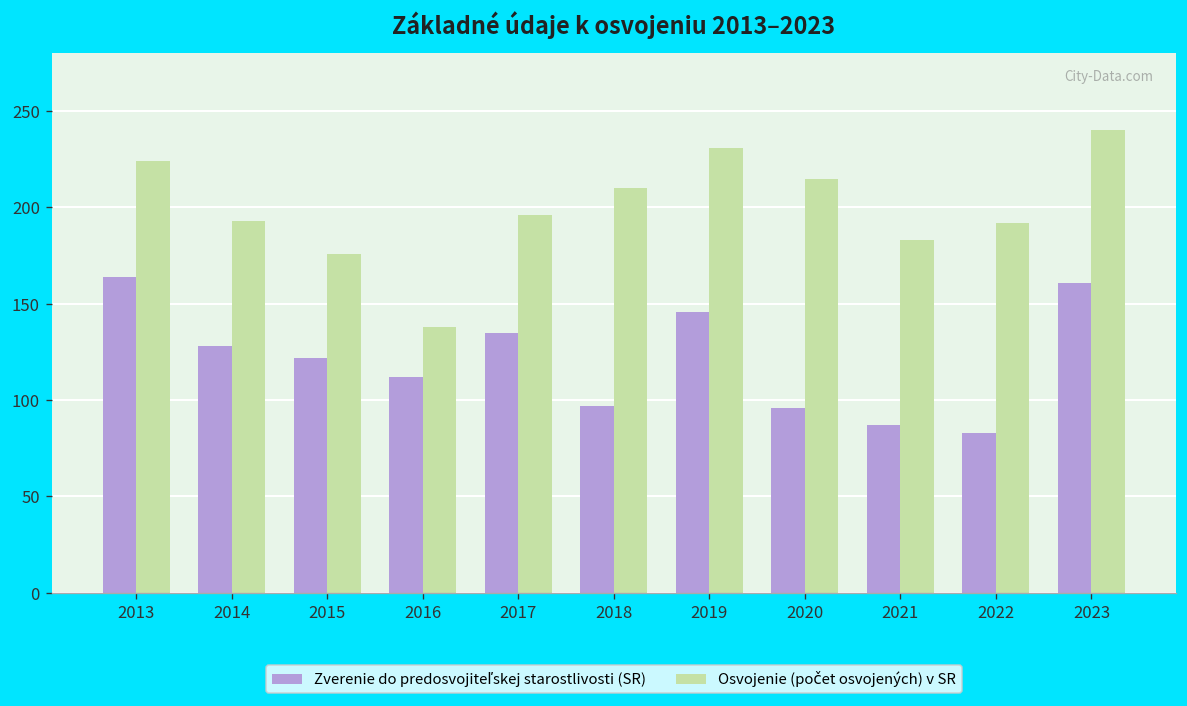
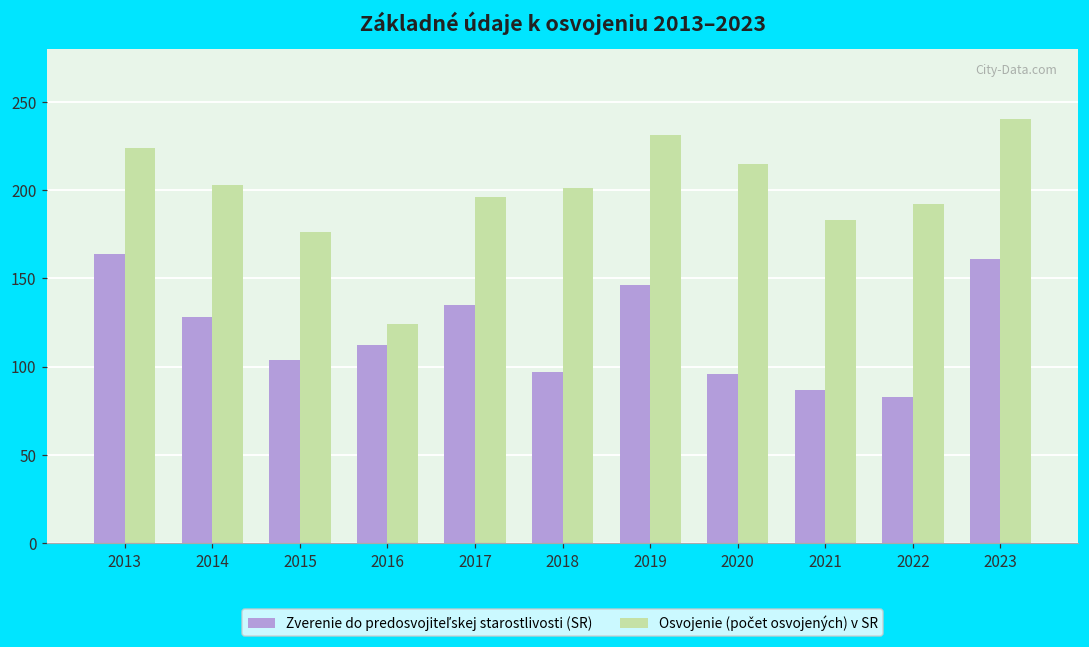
Osvojenie (počet osvojených) v SR, 2014: 193 -> 203
Zverenie do predosvojiteľskej starostlivosti (SR), 2015: 122 -> 104
Osvojenie (počet osvojených) v SR, 2016: 138 -> 124
Osvojenie (počet osvojených) v SR, 2018: 210 -> 201
